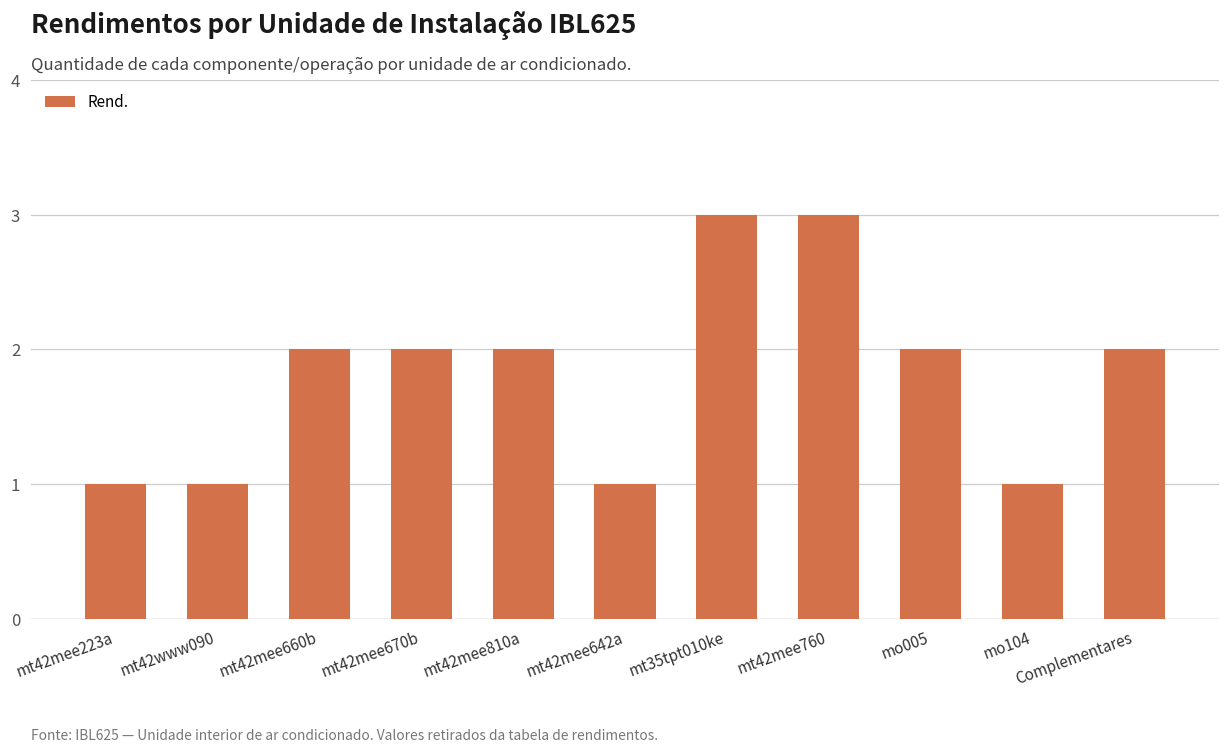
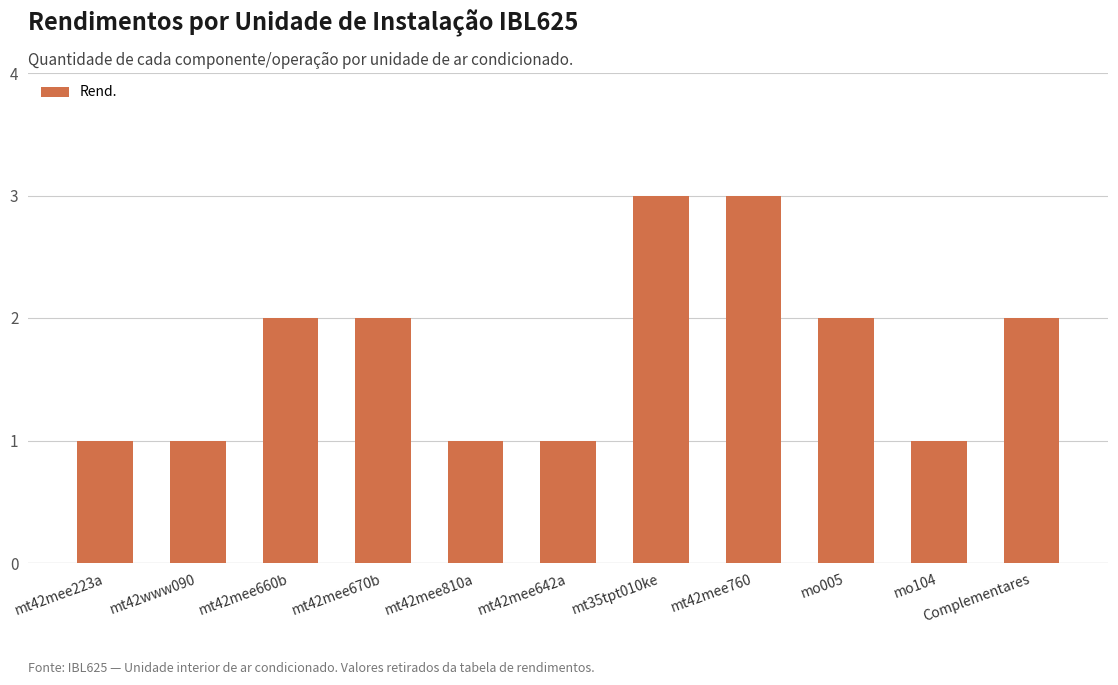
mt42mee810a: 2 -> 1
